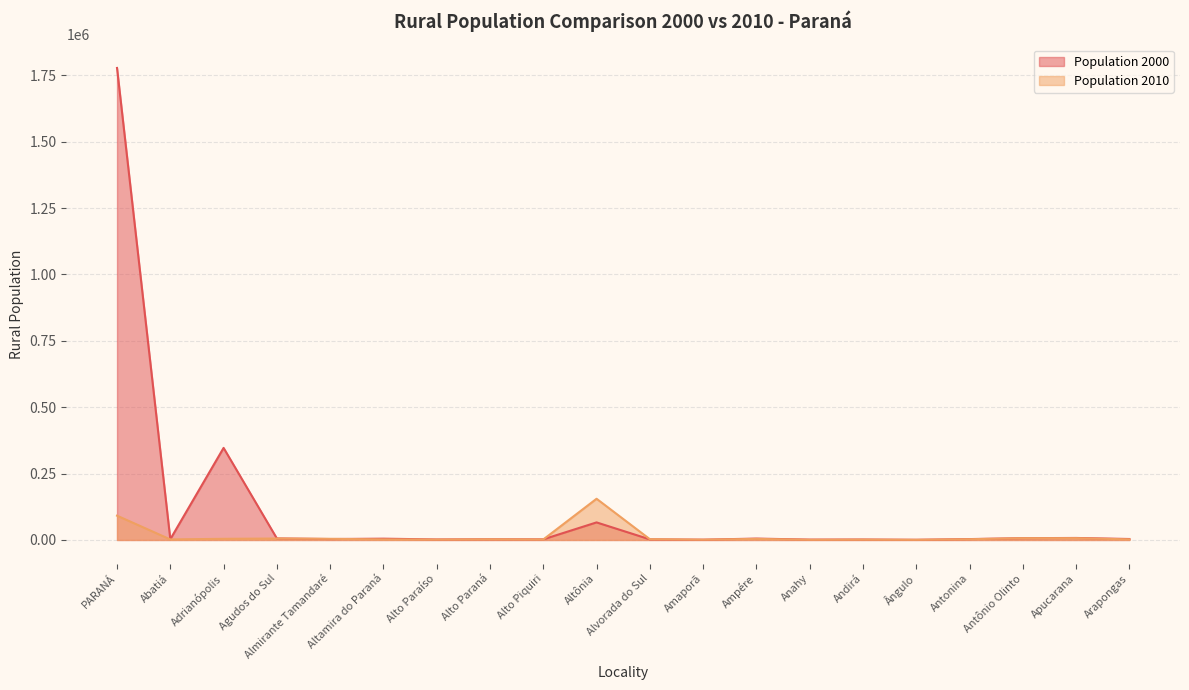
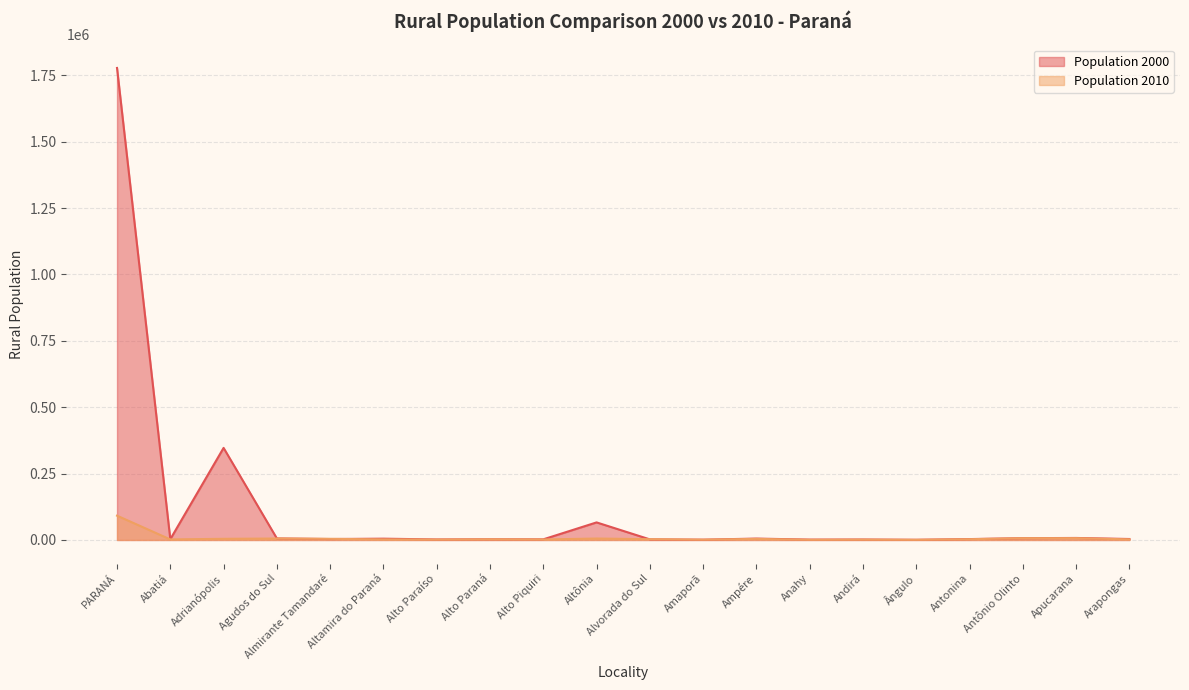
Population 2010, Altônia: 160000 -> 10000
